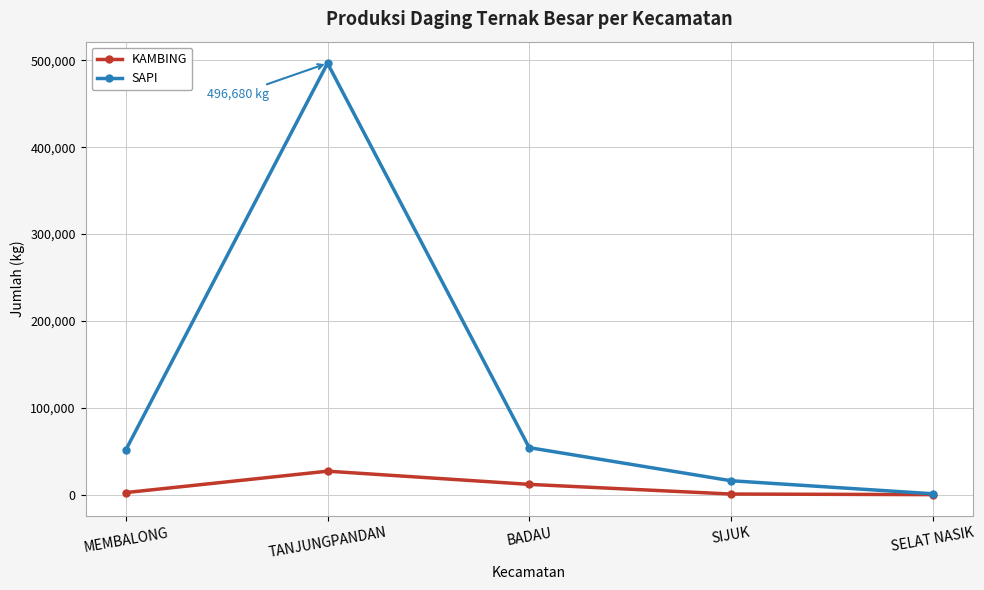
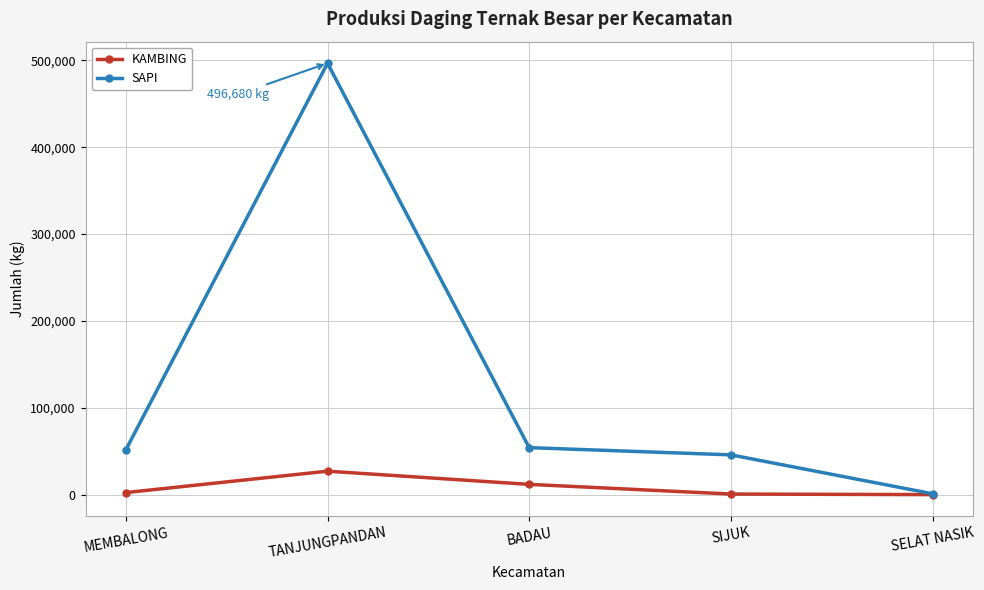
SAPI, SIJUK: 20,000 -> 50,000
